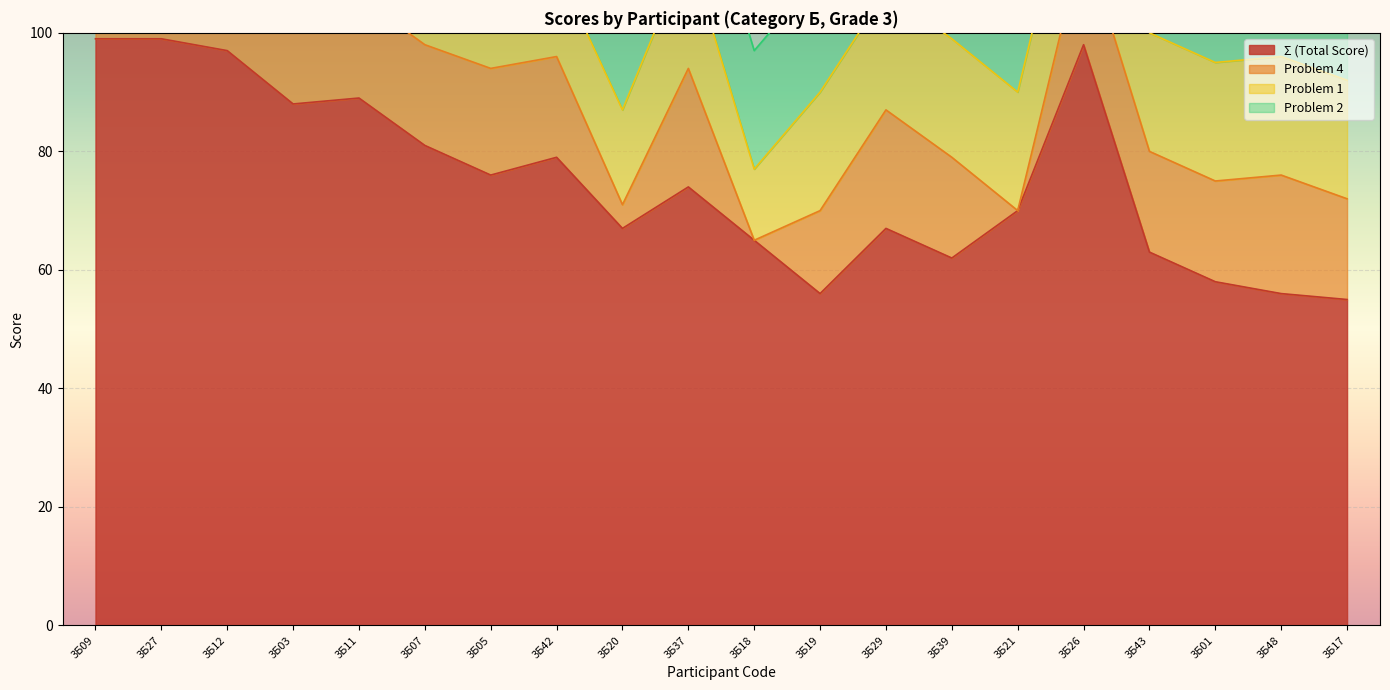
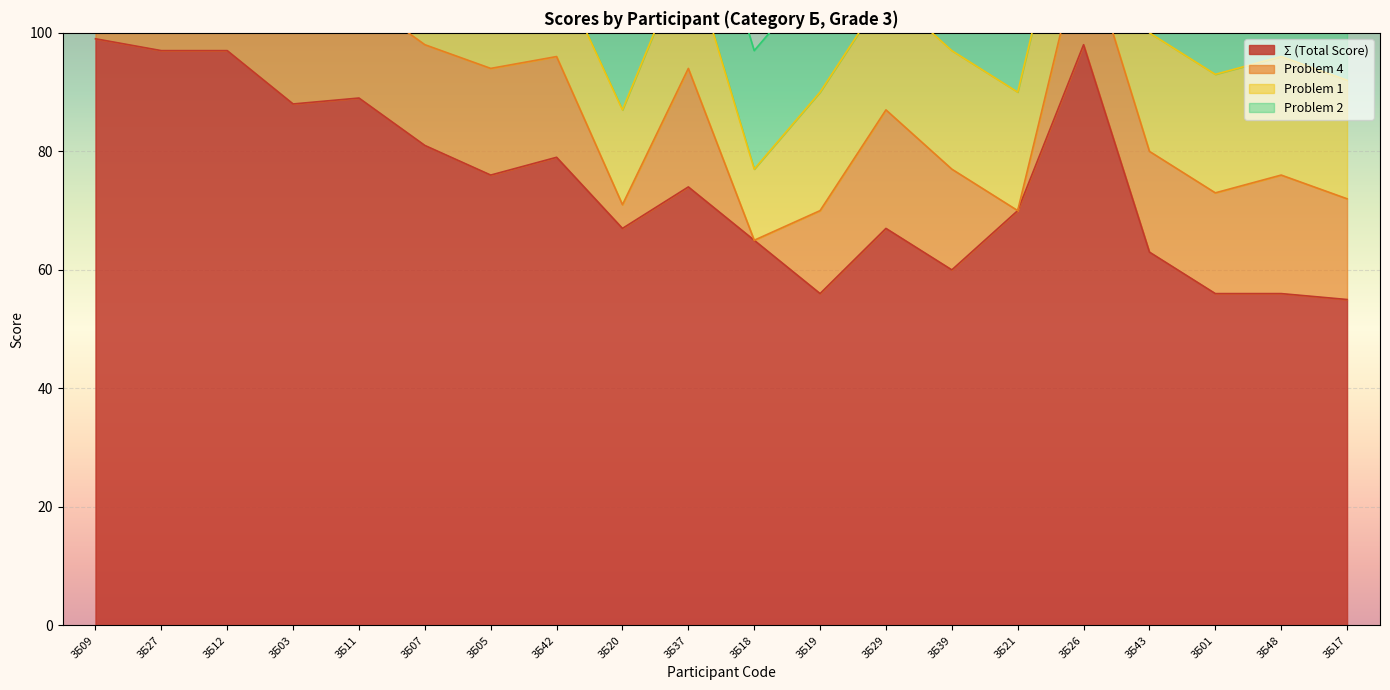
Σ (Total Score), 3Б27: 99 -> 97
Σ (Total Score), 3Б39: 62 -> 60
Σ (Total Score), 3Б01: 58 -> 56
